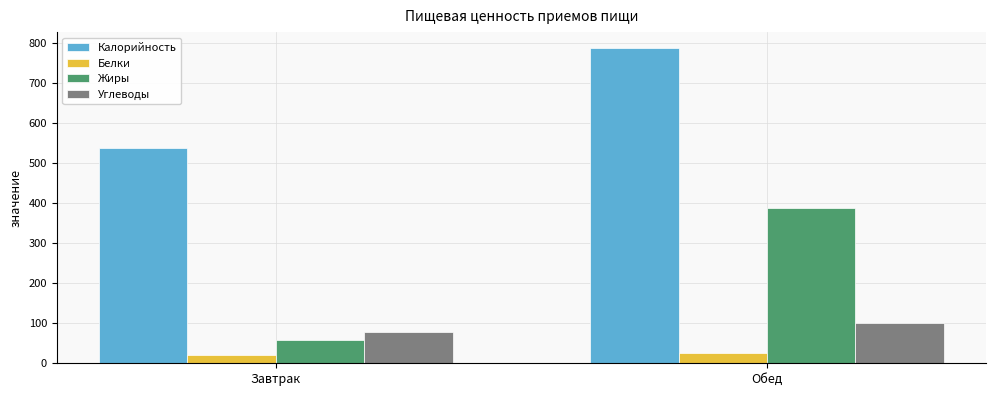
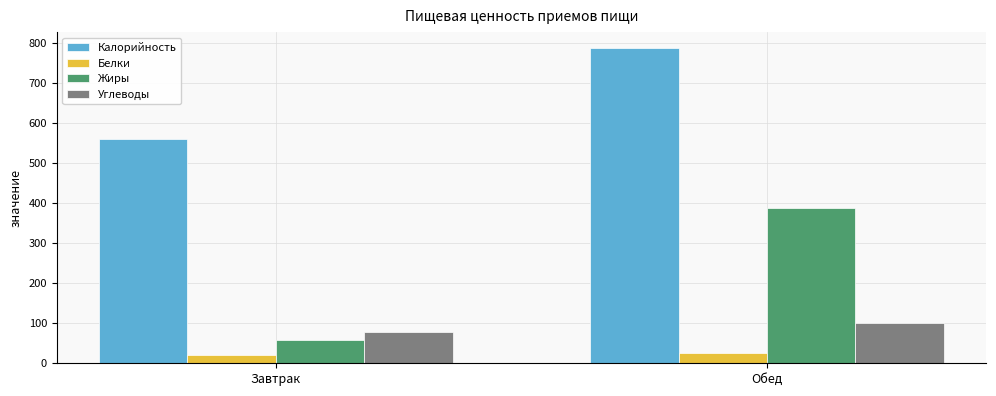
Калорийность, Завтрак: 540 -> 560
